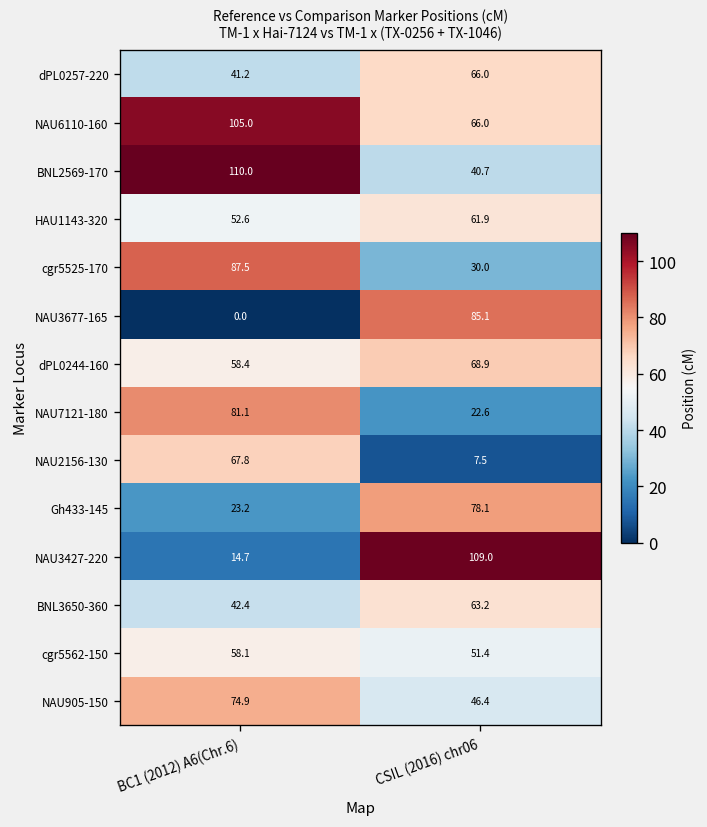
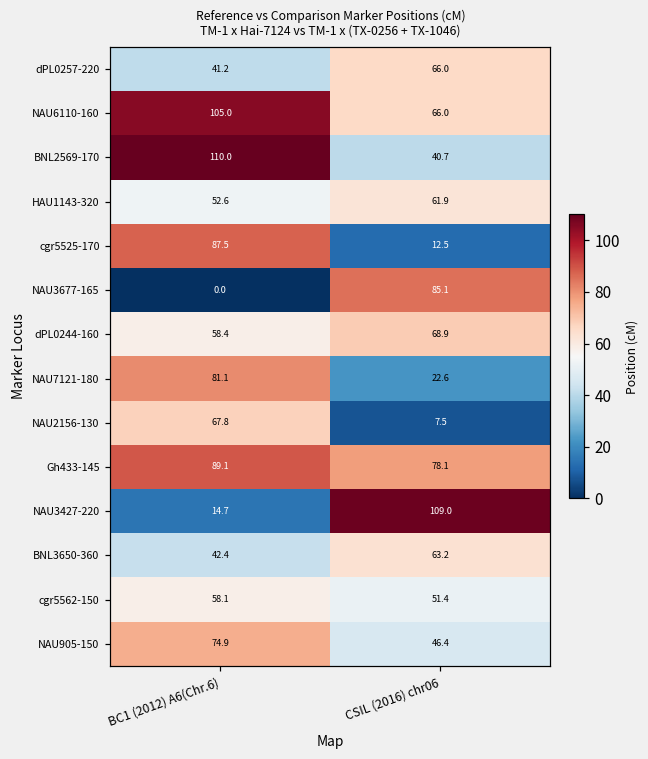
cgr5525-170, CSIL (2016) chr06: 30.0 -> 12.5
Gh433-145, BC1 (2012) A6(Chr.6): 23.2 -> 89.1
